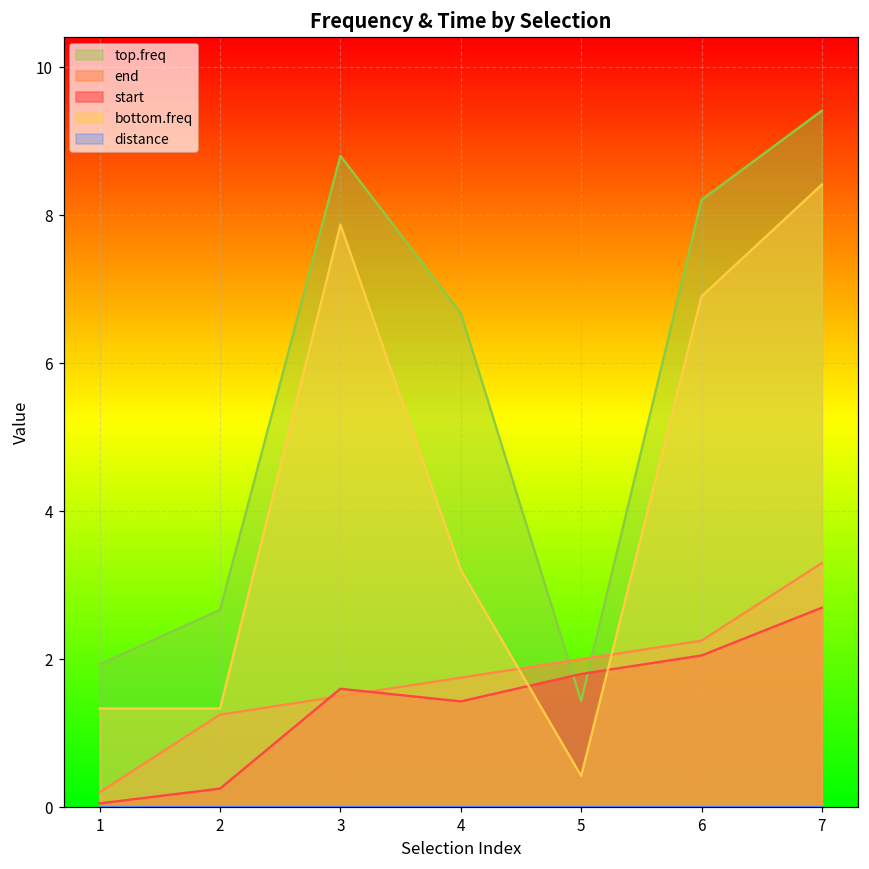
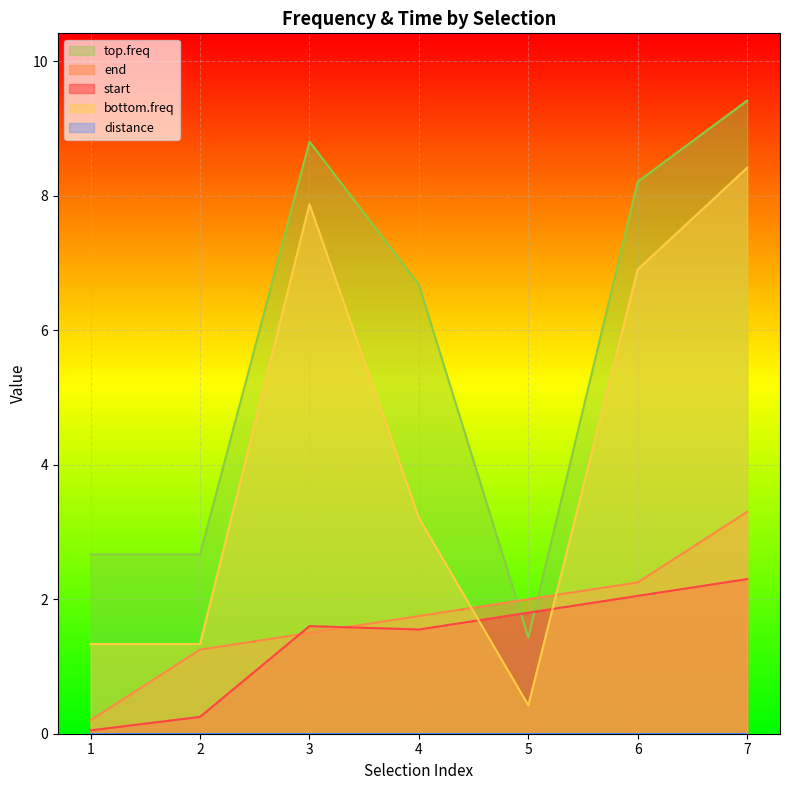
top.freq, 1: 1.9 -> 2.7
start, 4: 1.4 -> 1.6
start, 7: 2.7 -> 2.3
